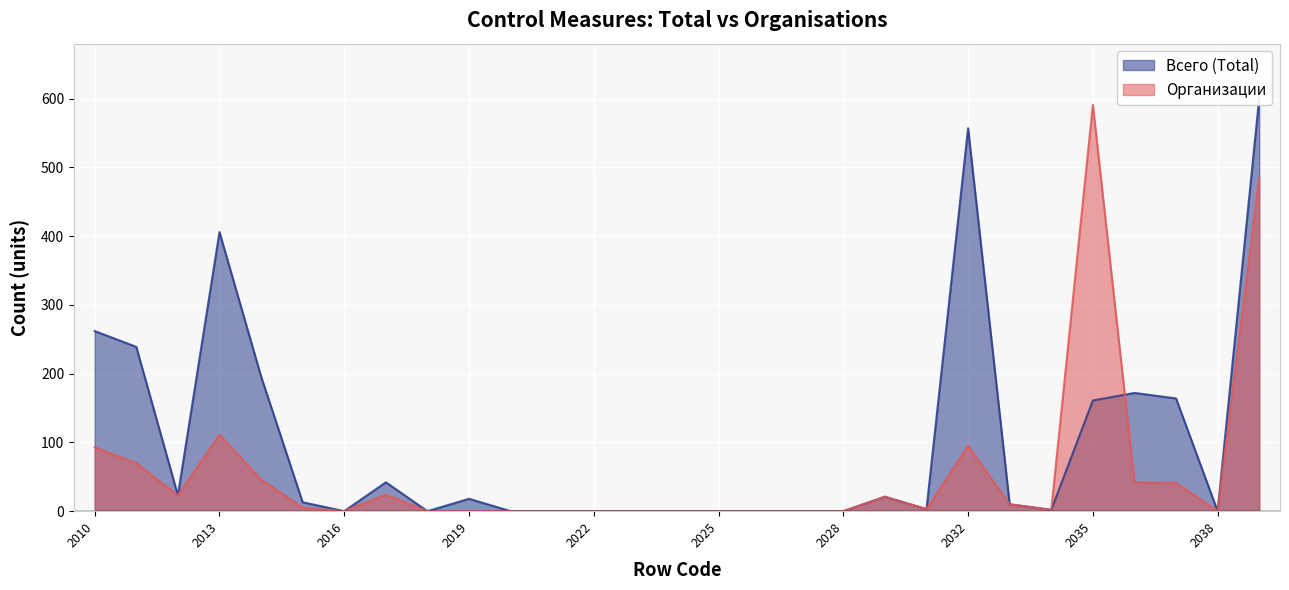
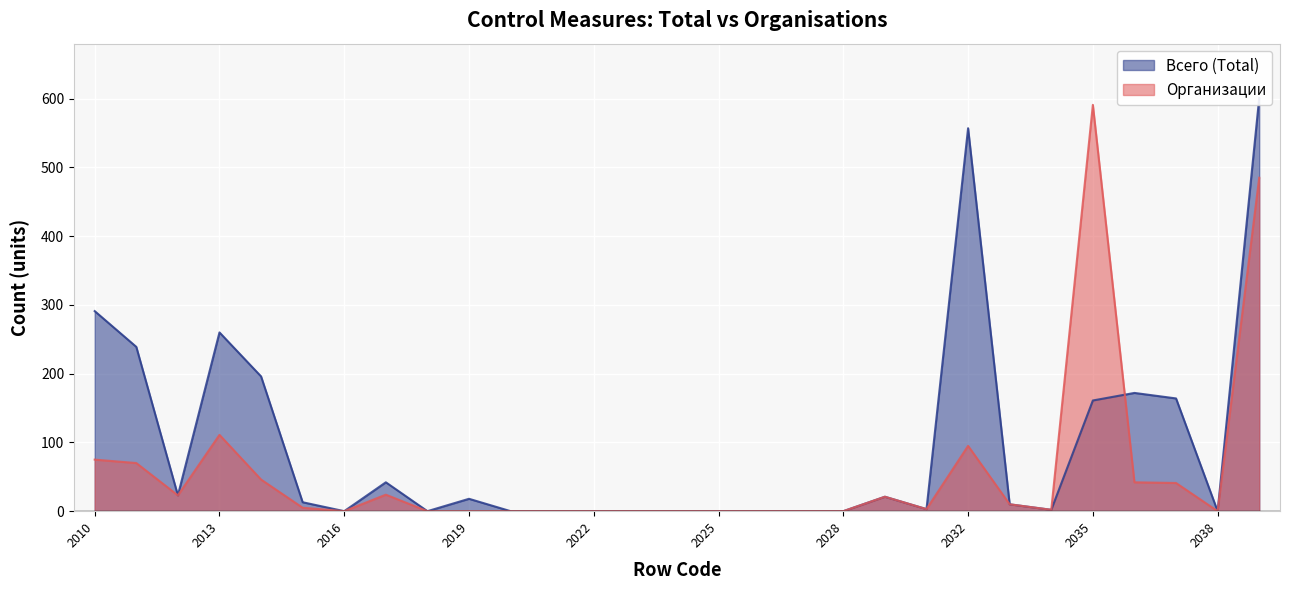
Всего (Total), 2010: 260 -> 290
Организации, 2010: 90 -> 80
Всего (Total), 2013: 410 -> 260
